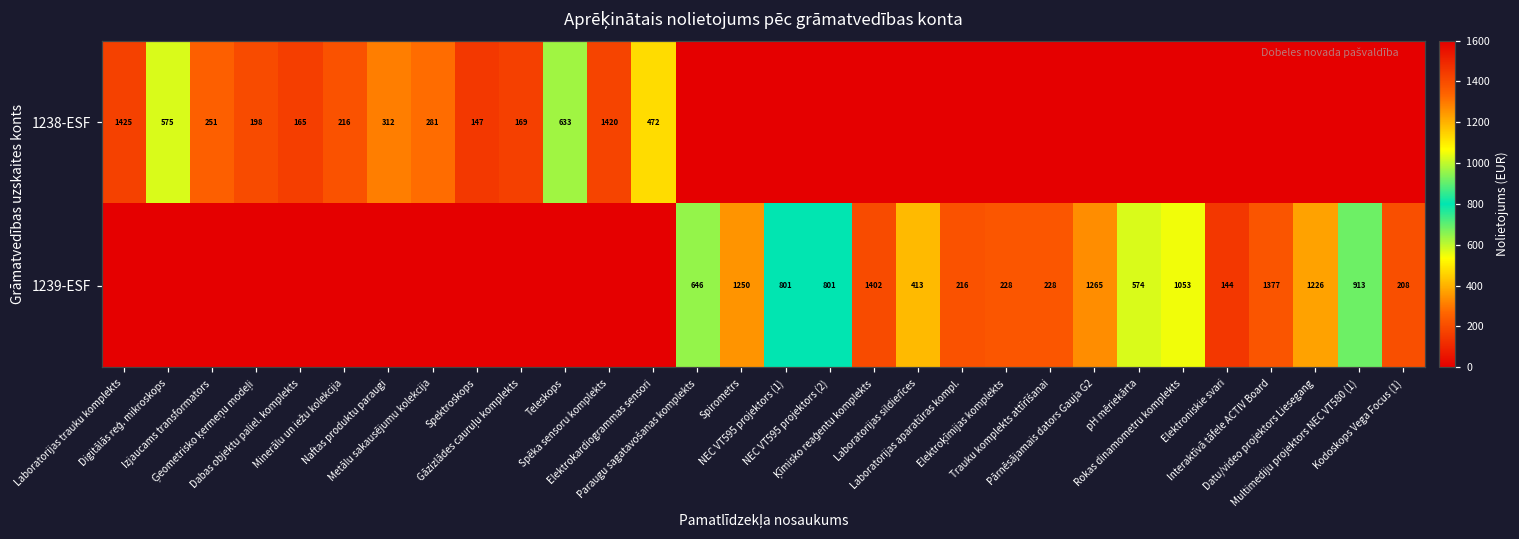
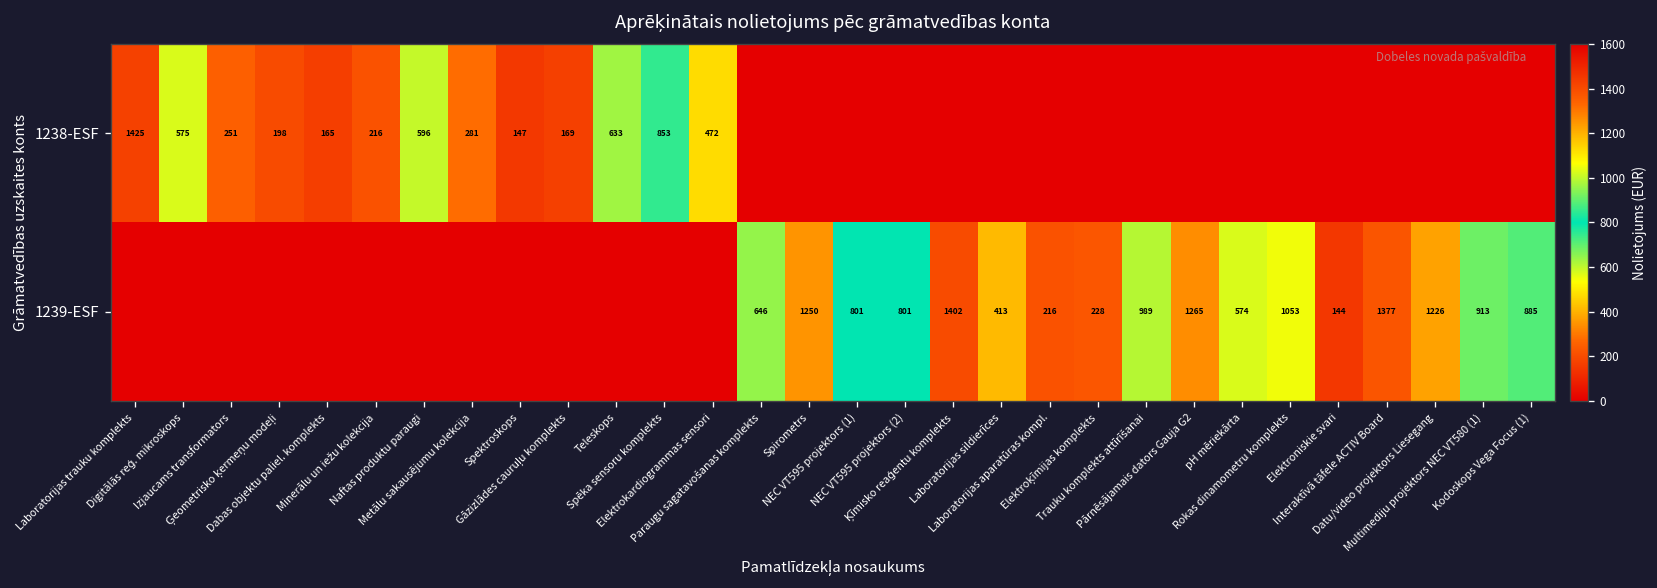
1238-ESF, Naftas produktu paraugi: 312 -> 596
1238-ESF, Spēka sensoru komplekts: 1420 -> 853
1239-ESF, Trauku komplekts attīrīšanai: 228 -> 989
1239-ESF, Kodoskops Vega Focus (1): 208 -> 885
